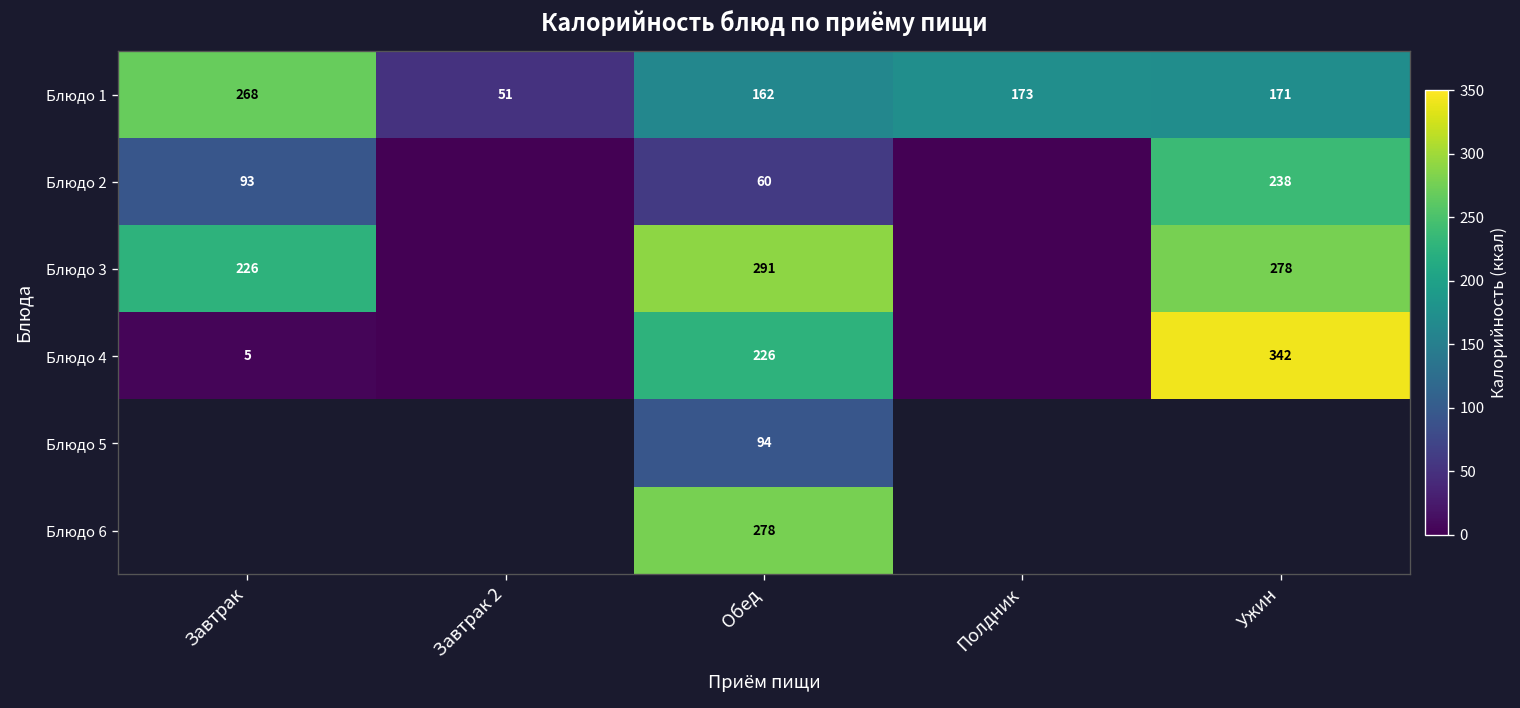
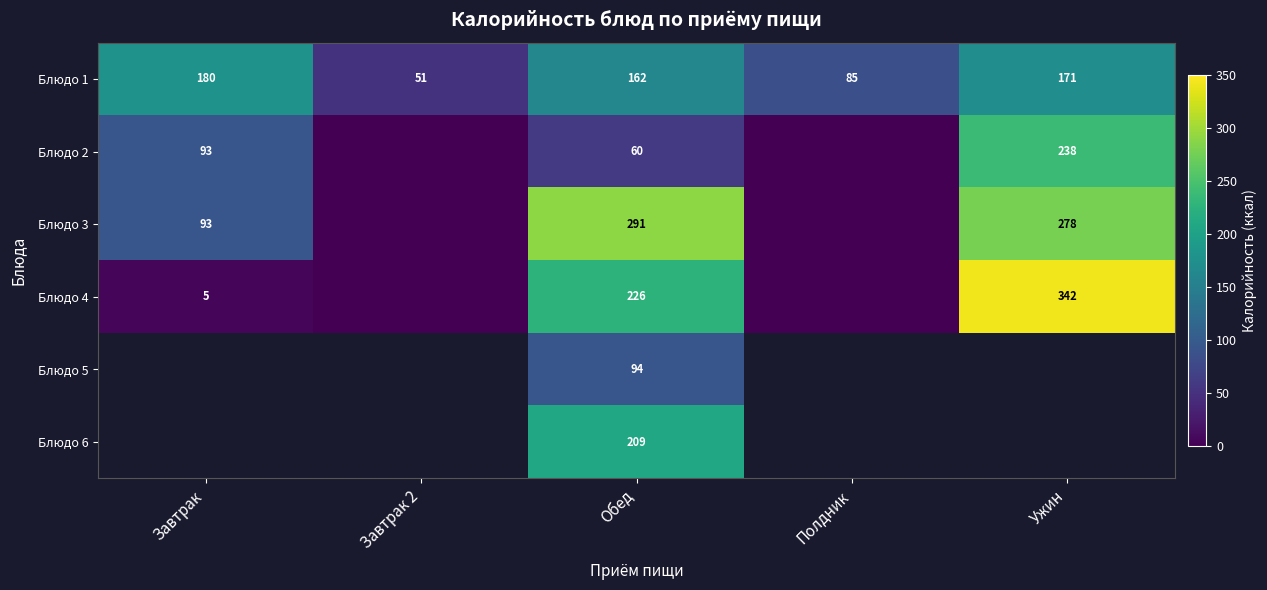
Блюдо 1, Завтрак: 268 -> 180
Блюдо 1, Полдник: 173 -> 85
Блюдо 3, Завтрак: 226 -> 93
Блюдо 6, Обед: 278 -> 209
